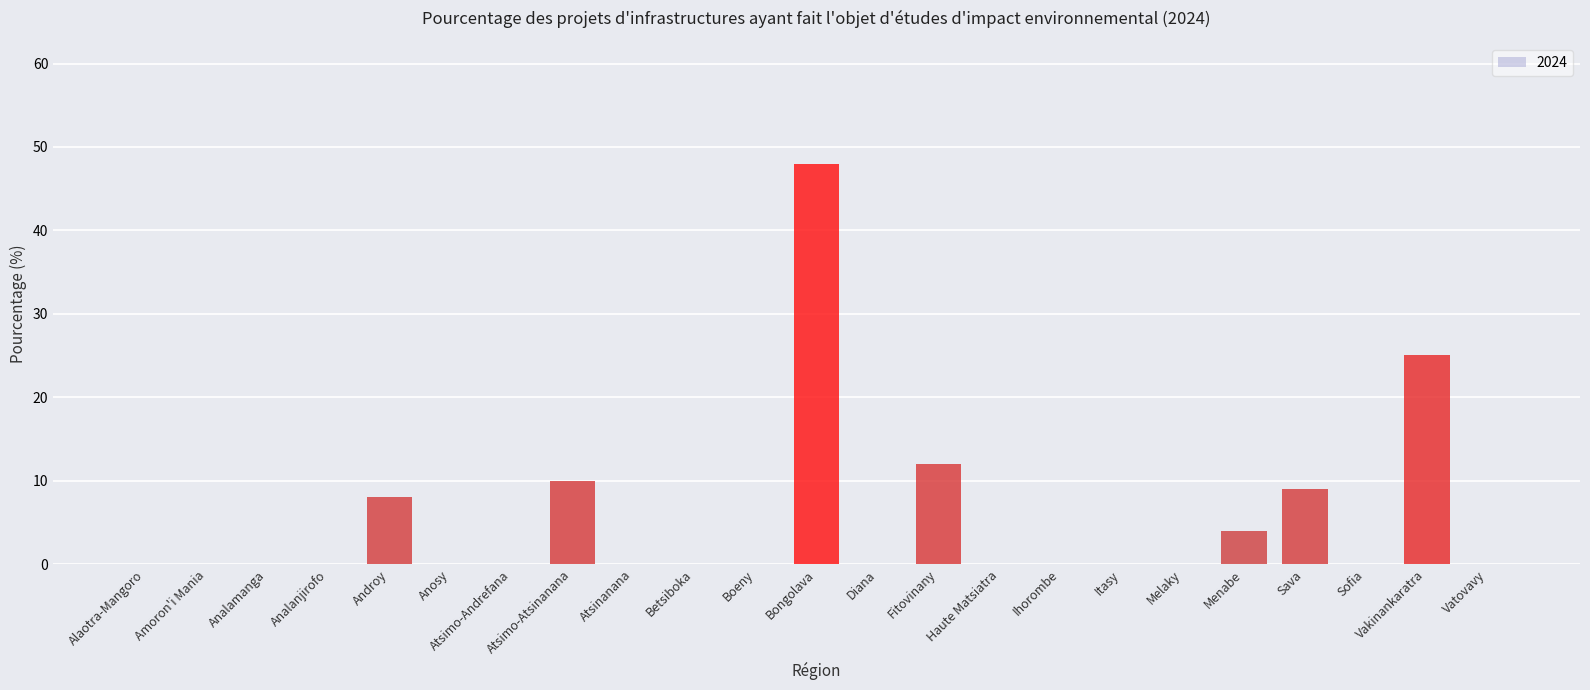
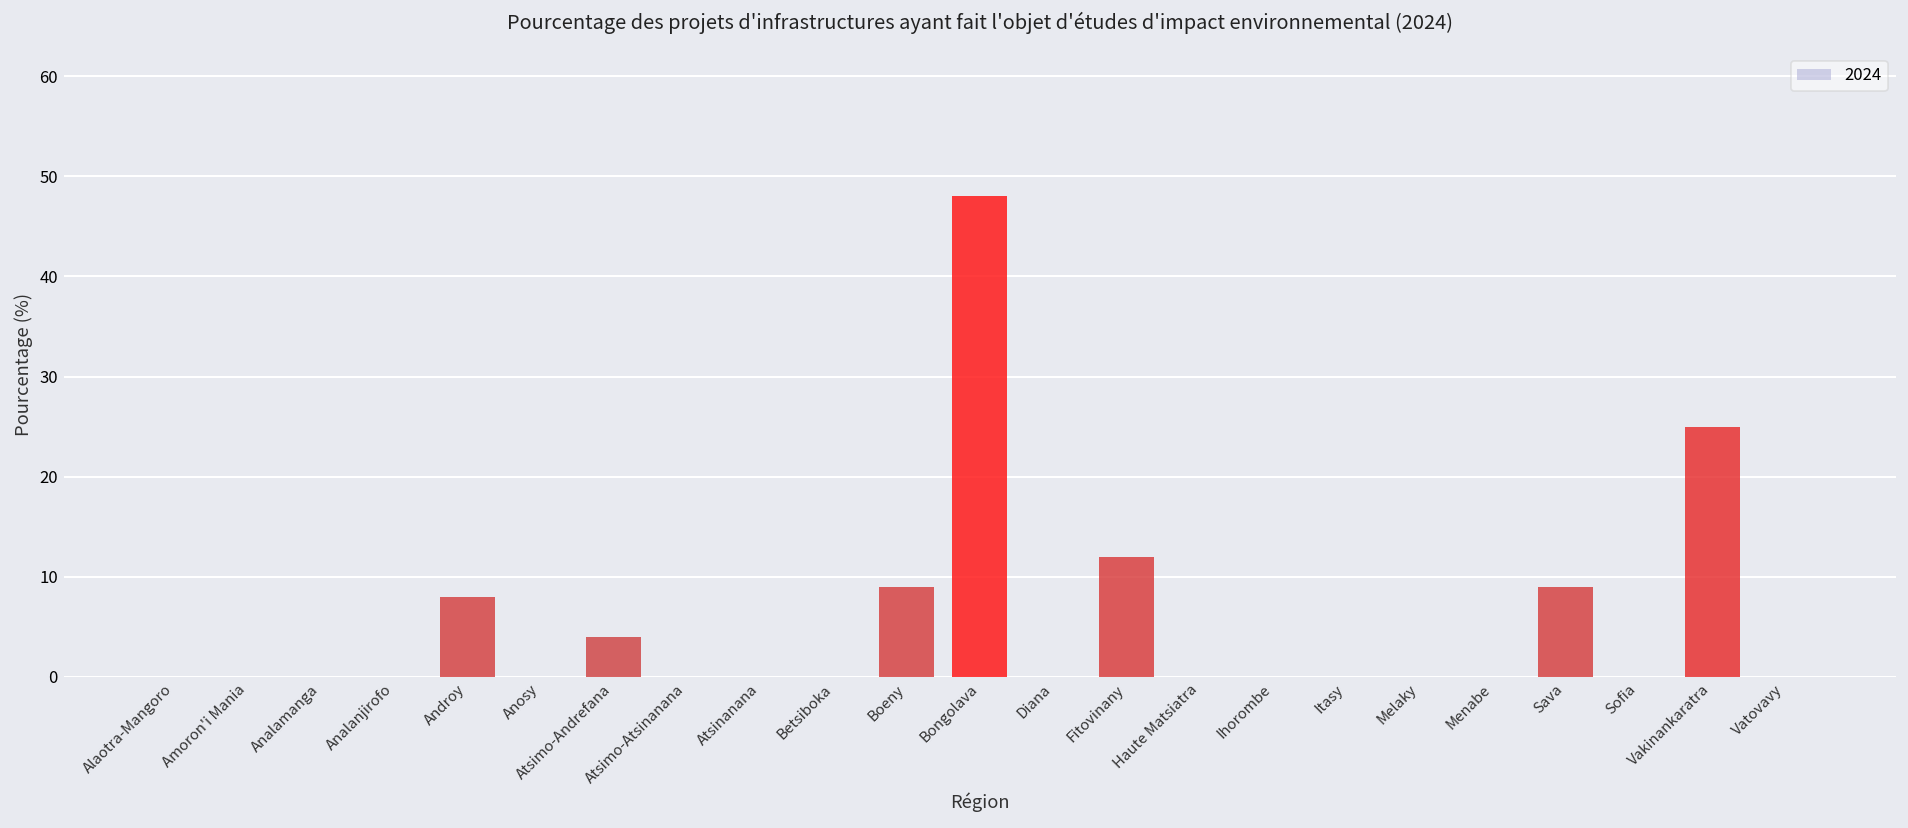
Atsimo-Andrefana: 0 -> 4
Atsimo-Atsinanana: 10 -> 0
Boeny: 0 -> 9
Menabe: 4 -> 0
